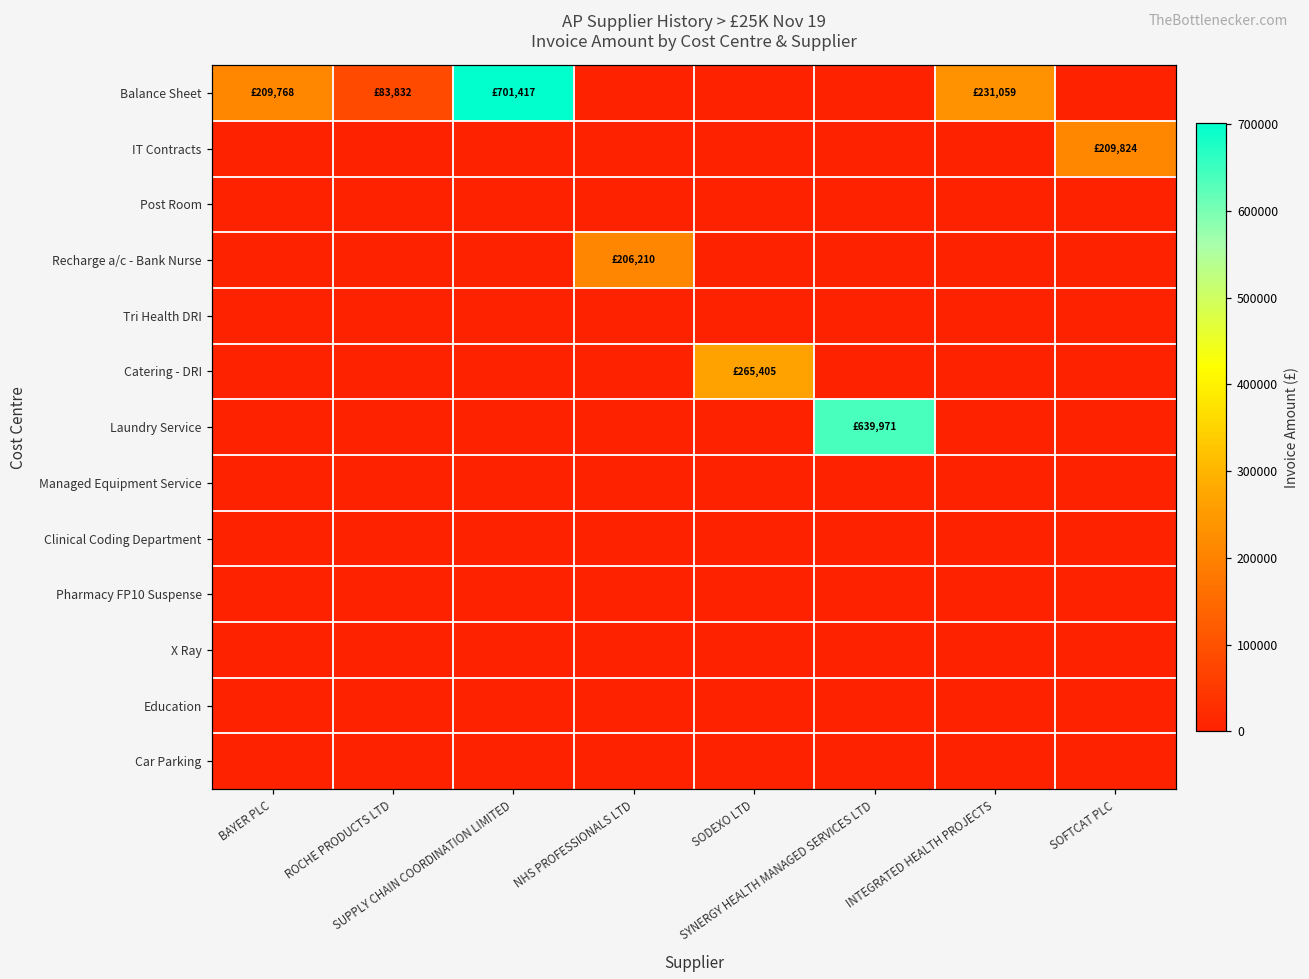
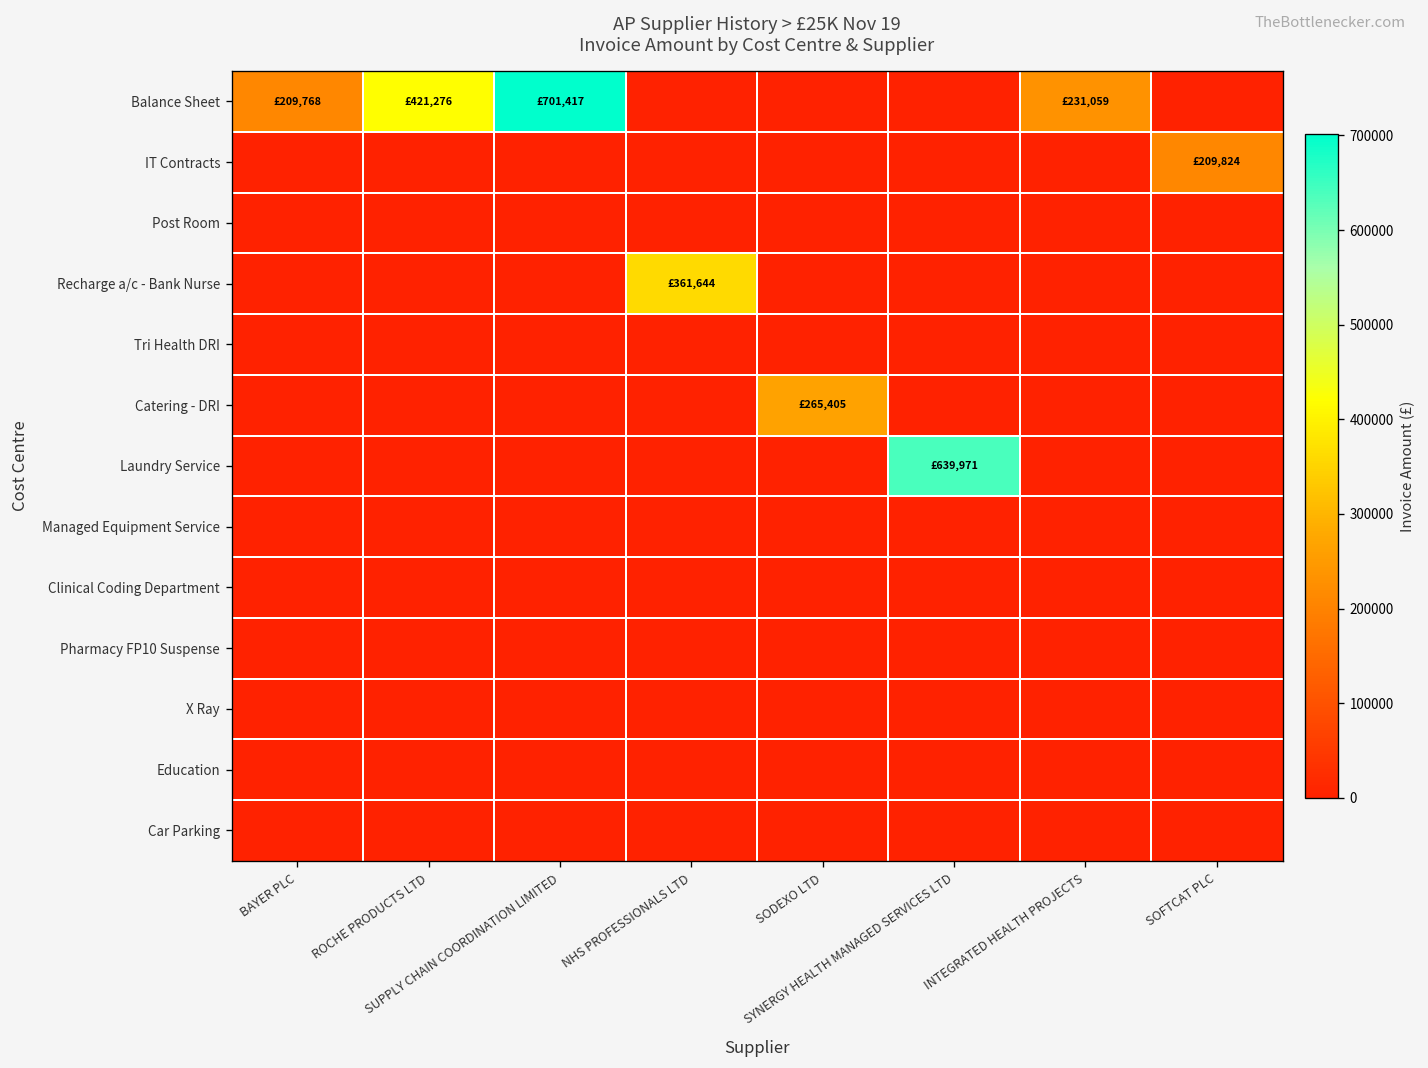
Balance Sheet, ROCHE PRODUCTS LTD: £83,832 -> £421,276
Recharge a/c - Bank Nurse, NHS PROFESSIONALS LTD: £206,210 -> £361,644
